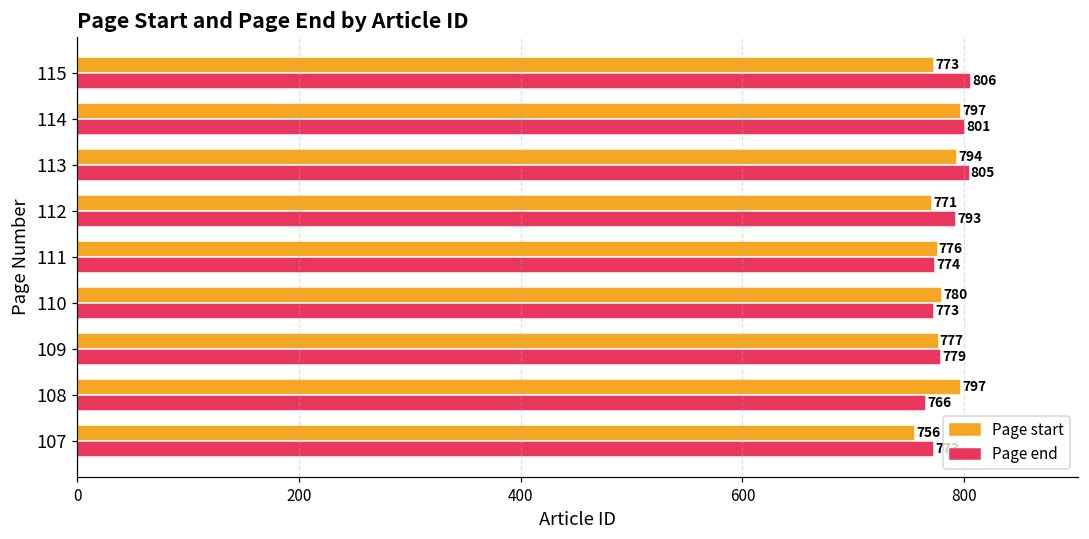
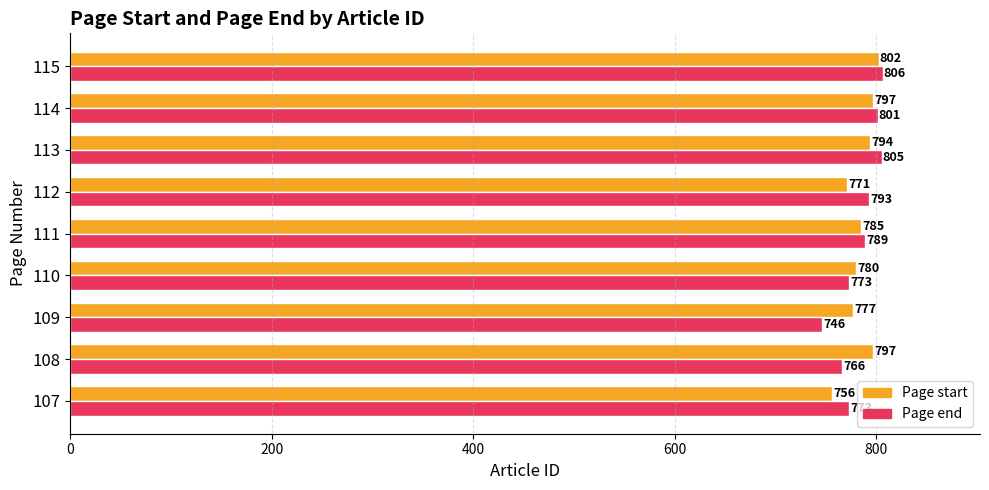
Page start, 115: 773 -> 802
Page start, 111: 776 -> 785
Page end, 111: 774 -> 789
Page end, 109: 779 -> 746
